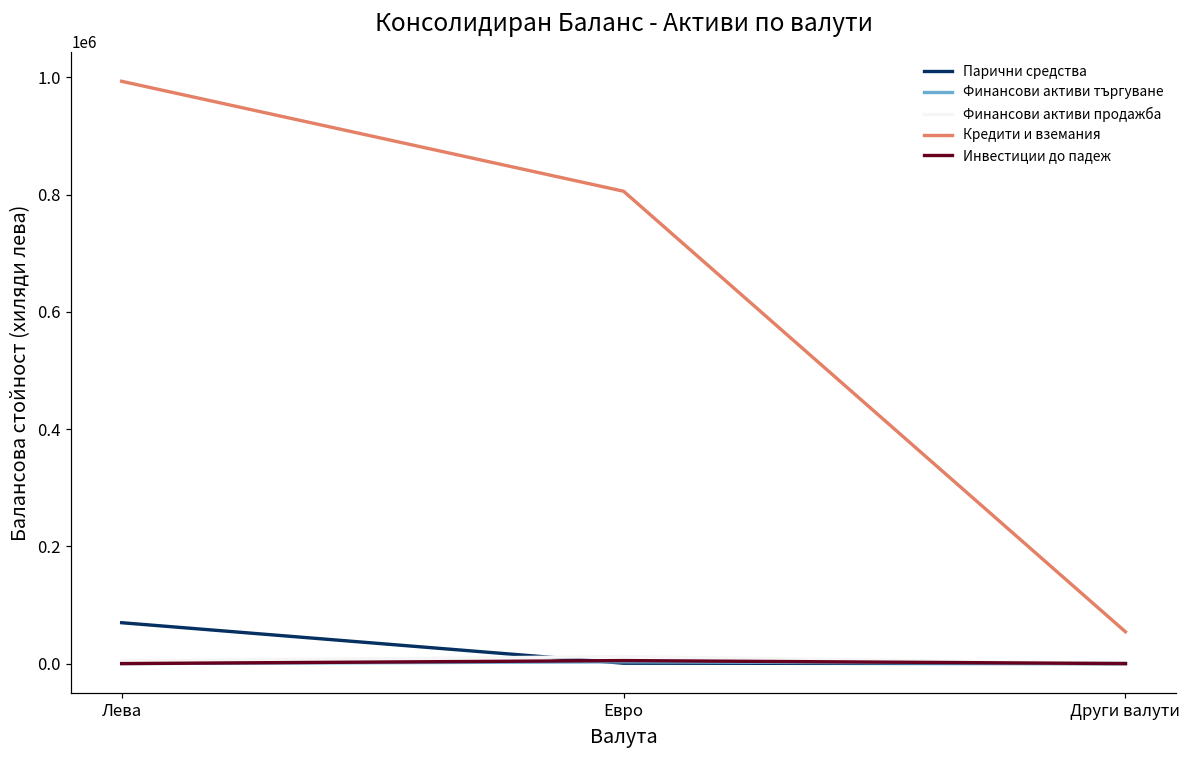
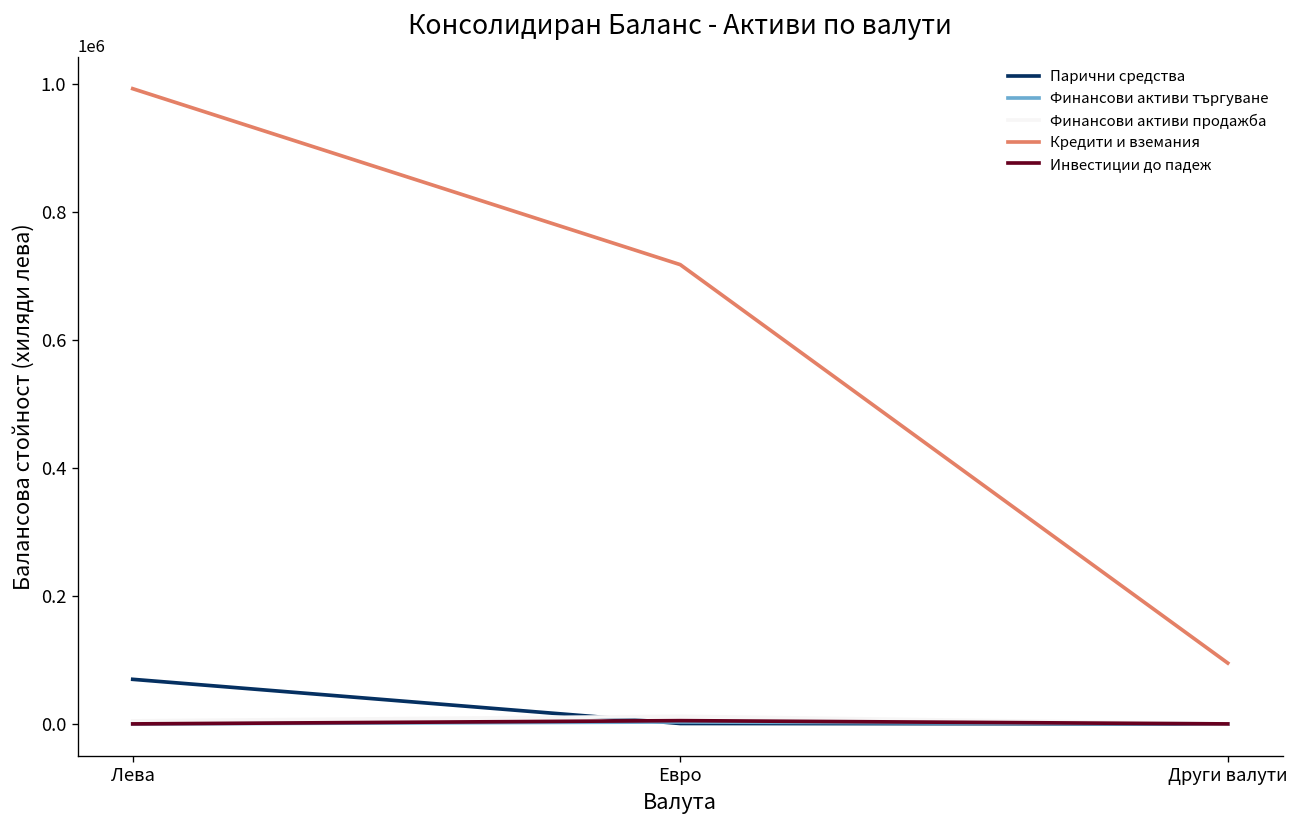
Кредити и вземания, Евро: 810000 -> 720000
Кредити и вземания, Други валути: 50000 -> 100000
